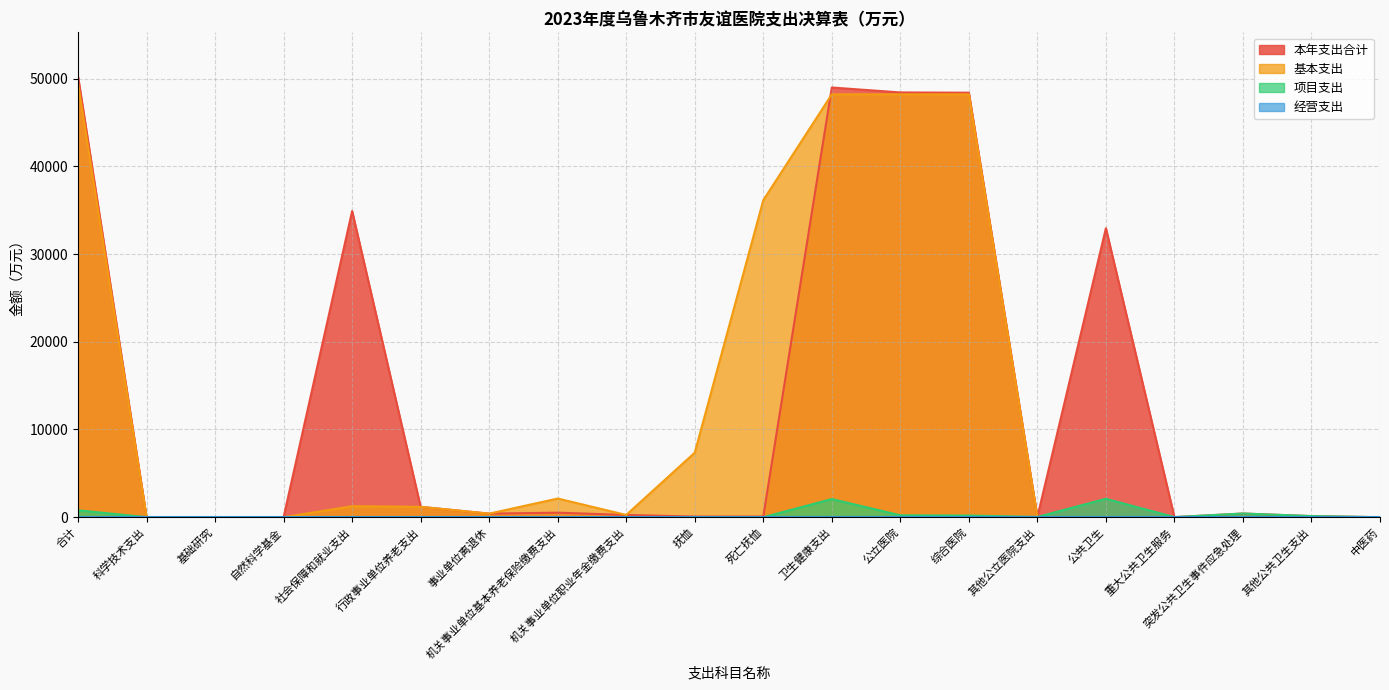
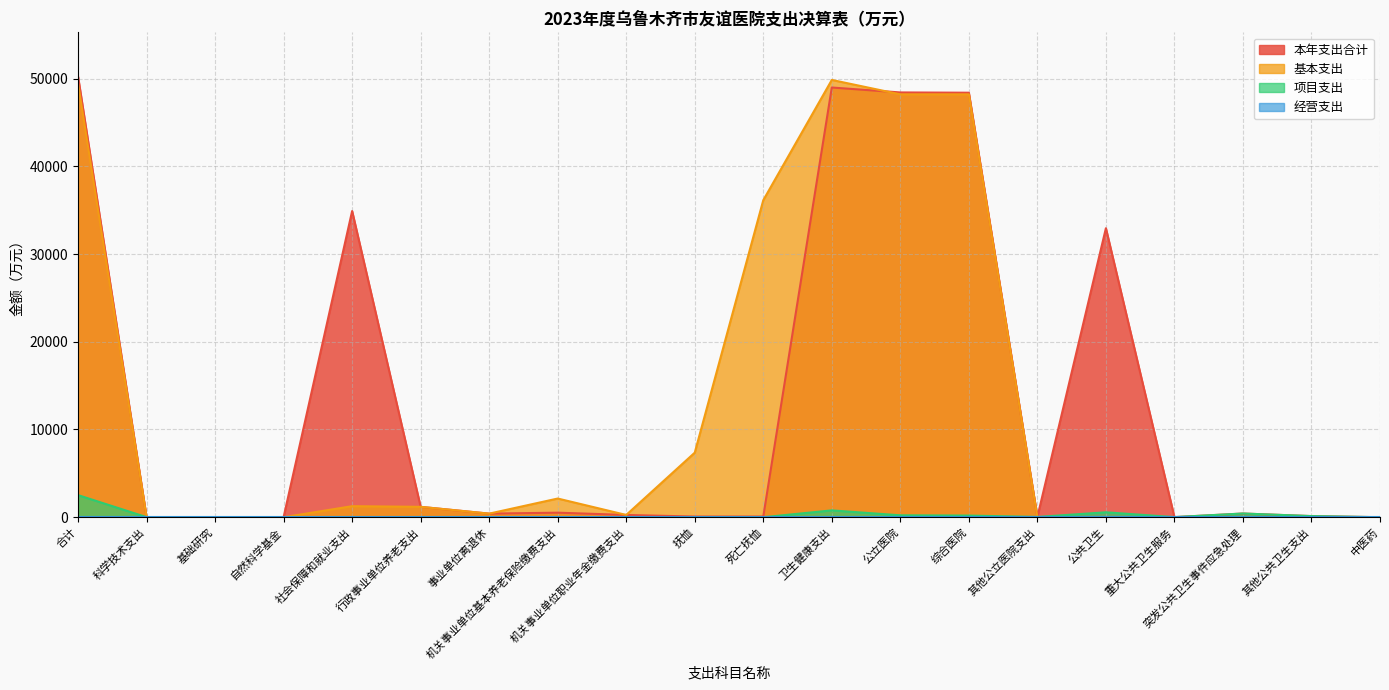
项目支出, 合计: 1000 -> 3000
基本支出, 卫生健康支出: 48000 -> 50000
项目支出, 卫生健康支出: 2000 -> 1000
项目支出, 公共卫生: 2000 -> 1000
